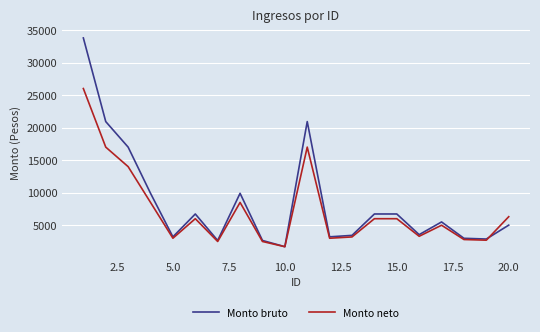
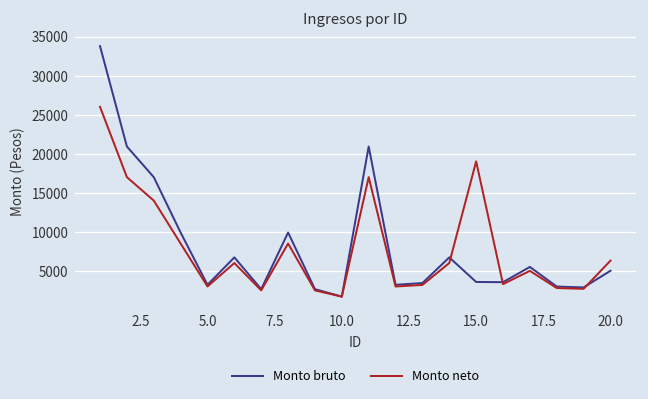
Monto bruto, 15.0: 7000 -> 4000
Monto neto, 15.0: 6000 -> 19000
